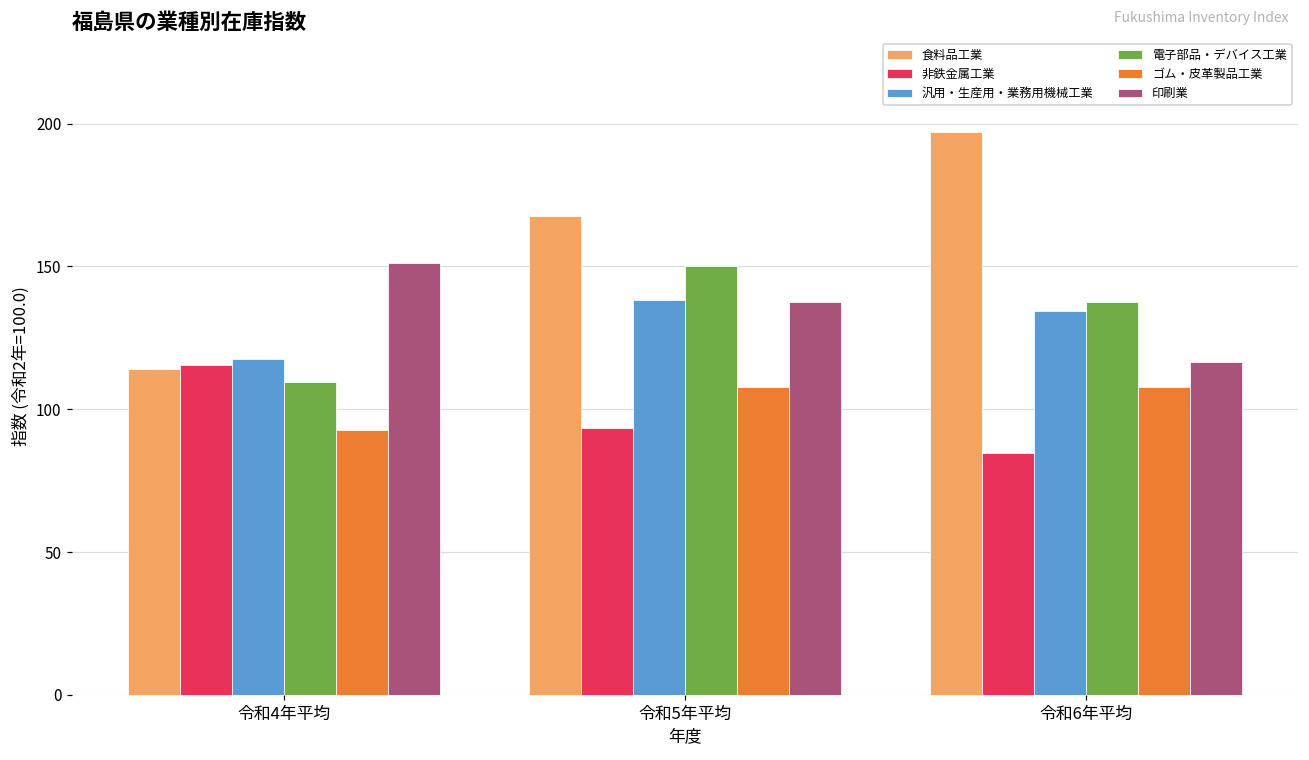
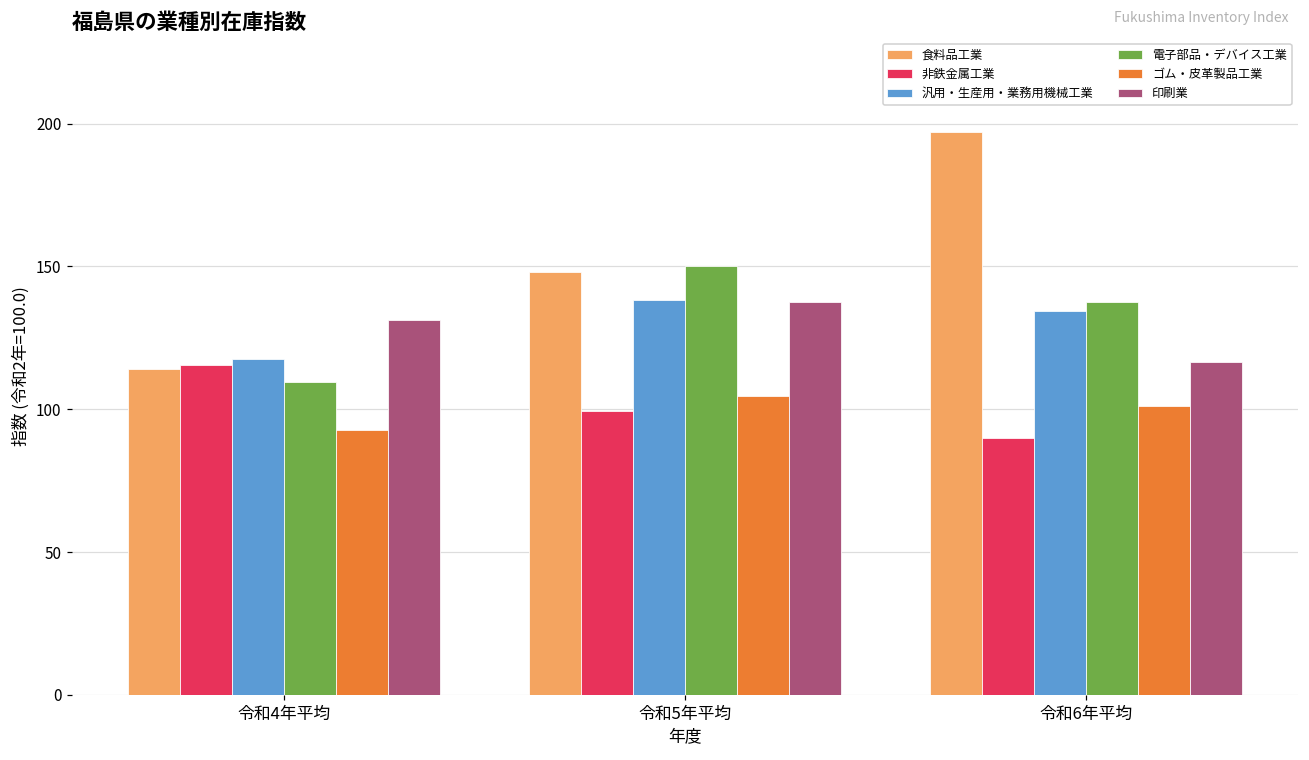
印刷業, 令和4年平均: 151 -> 131
食料品工業, 令和5年平均: 168 -> 148
非鉄金属工業, 令和5年平均: 93 -> 99
ゴム・皮革製品工業, 令和5年平均: 108 -> 105
非鉄金属工業, 令和6年平均: 85 -> 90
ゴム・皮革製品工業, 令和6年平均: 108 -> 101
